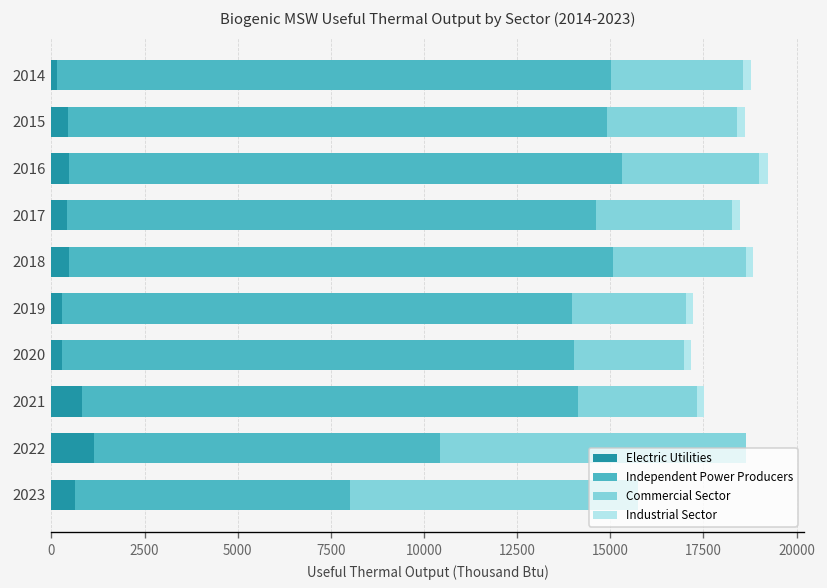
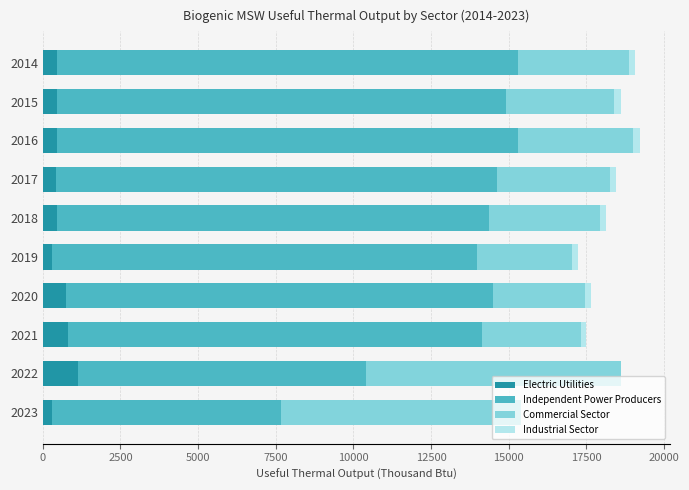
Electric Utilities, 2014: 100 -> 400
Independent Power Producers, 2018: 14600 -> 13900
Electric Utilities, 2020: 300 -> 800
Electric Utilities, 2023: 600 -> 300
